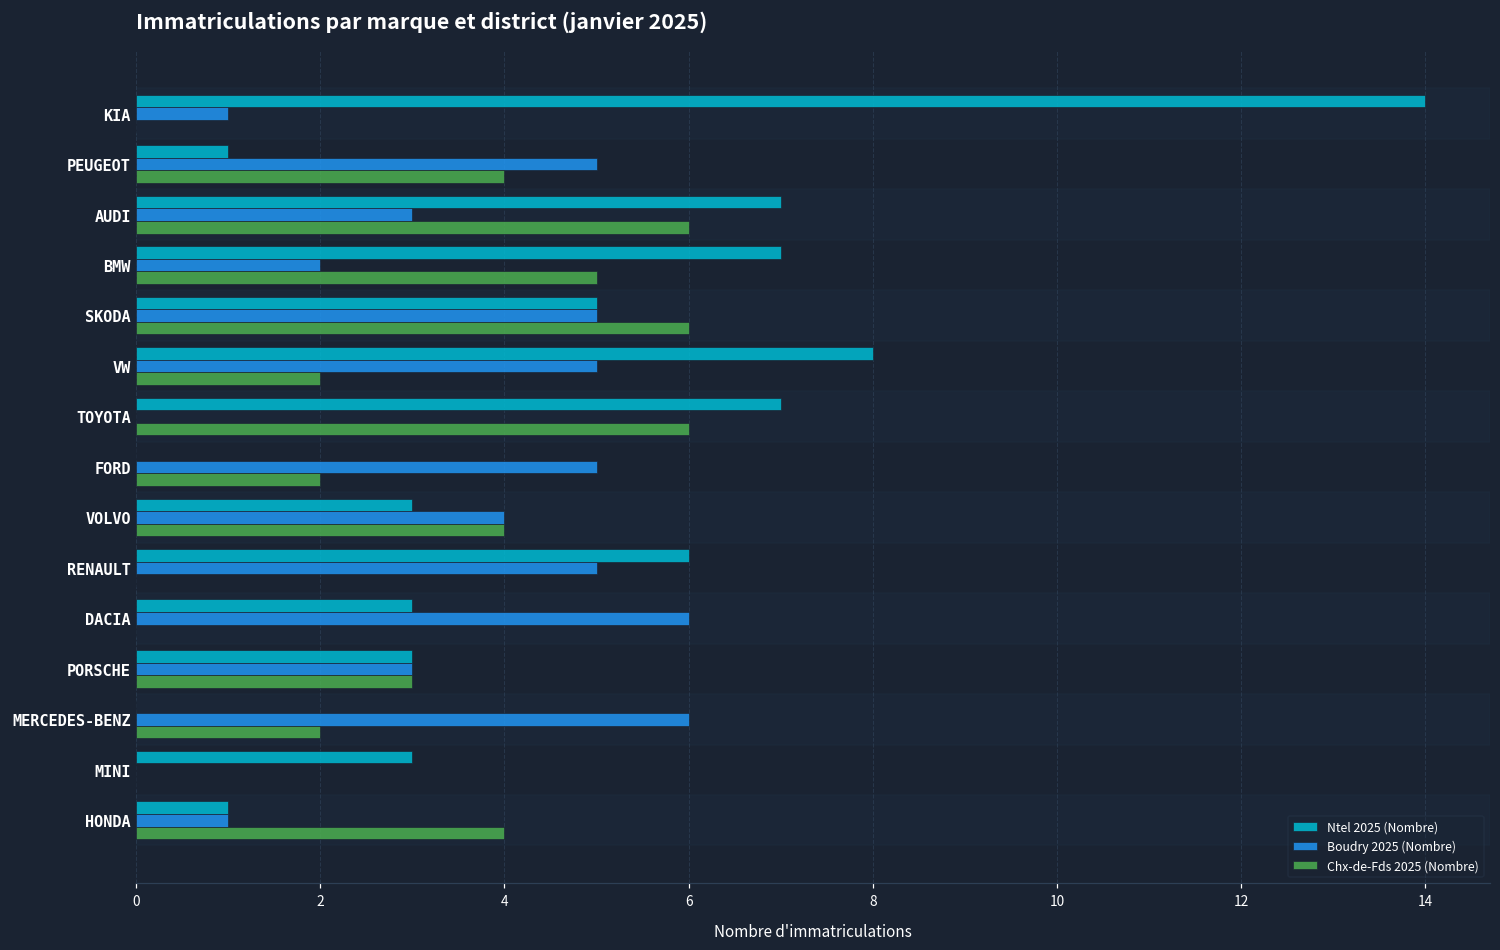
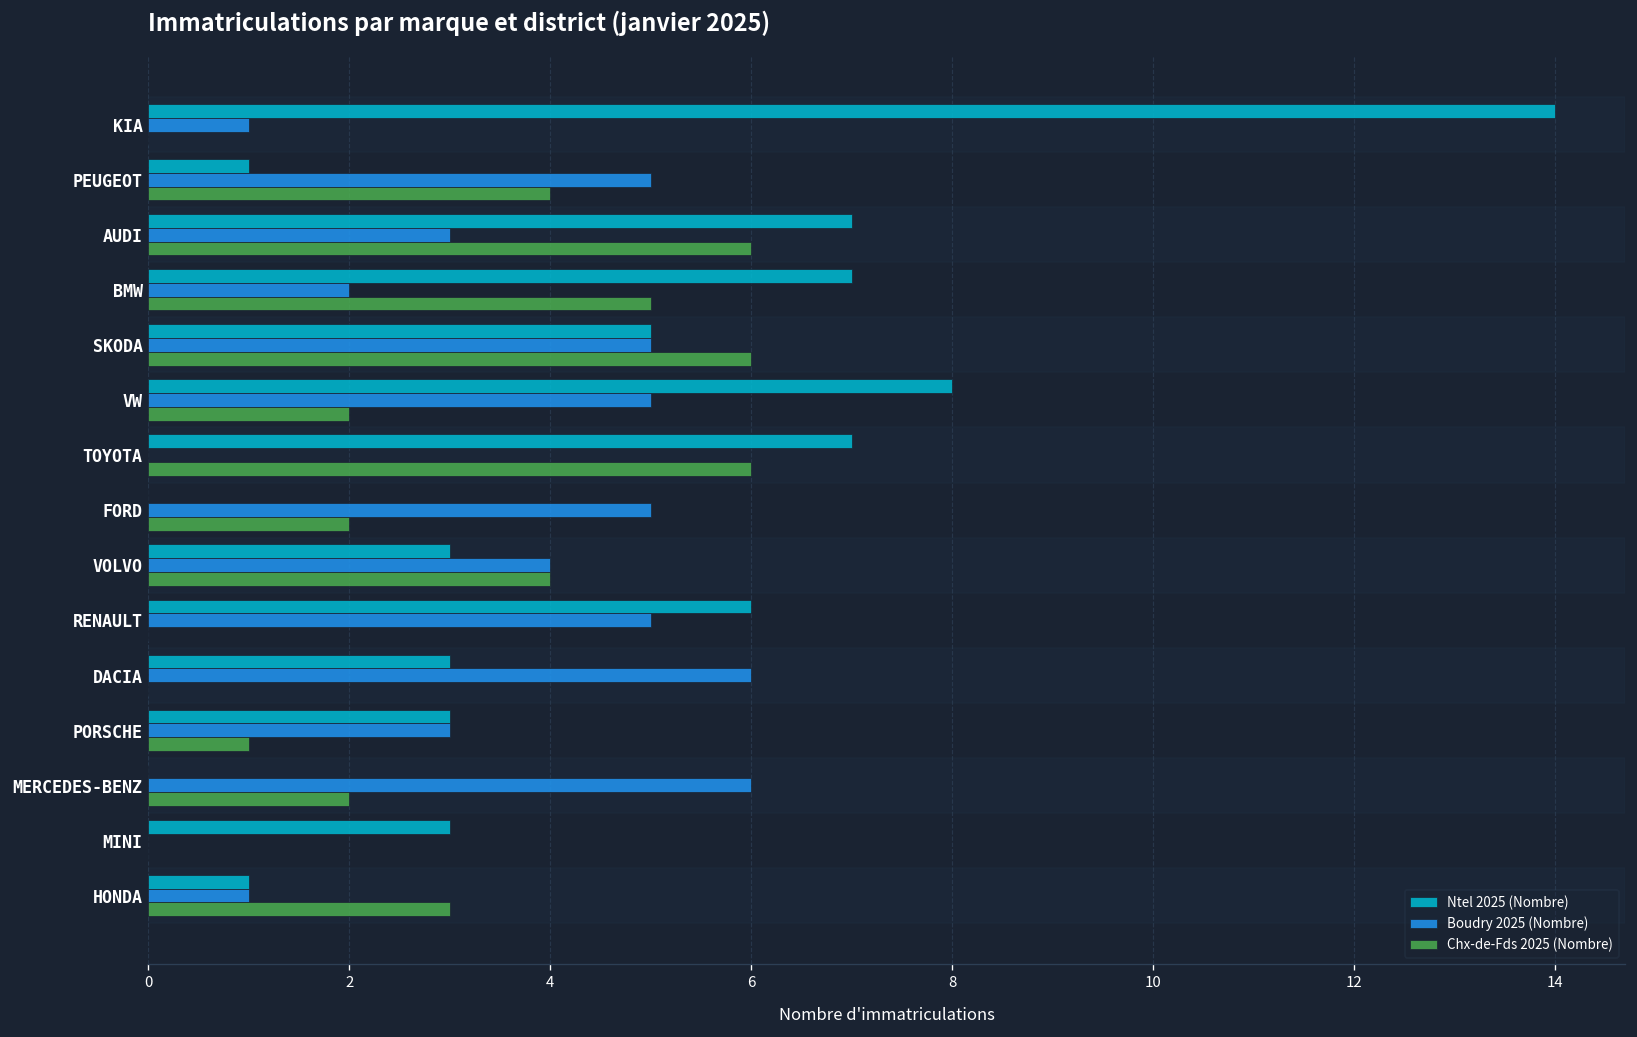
Chx-de-Fds 2025 (Nombre), PORSCHE: 3 -> 1
Chx-de-Fds 2025 (Nombre), HONDA: 4 -> 3
